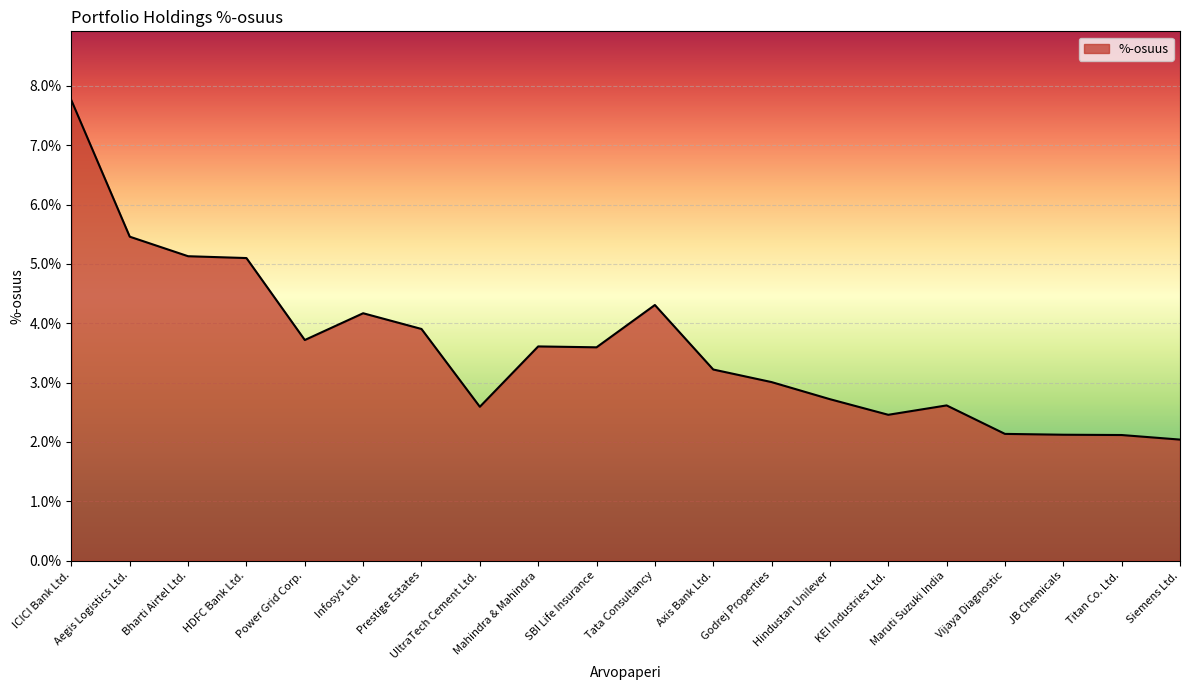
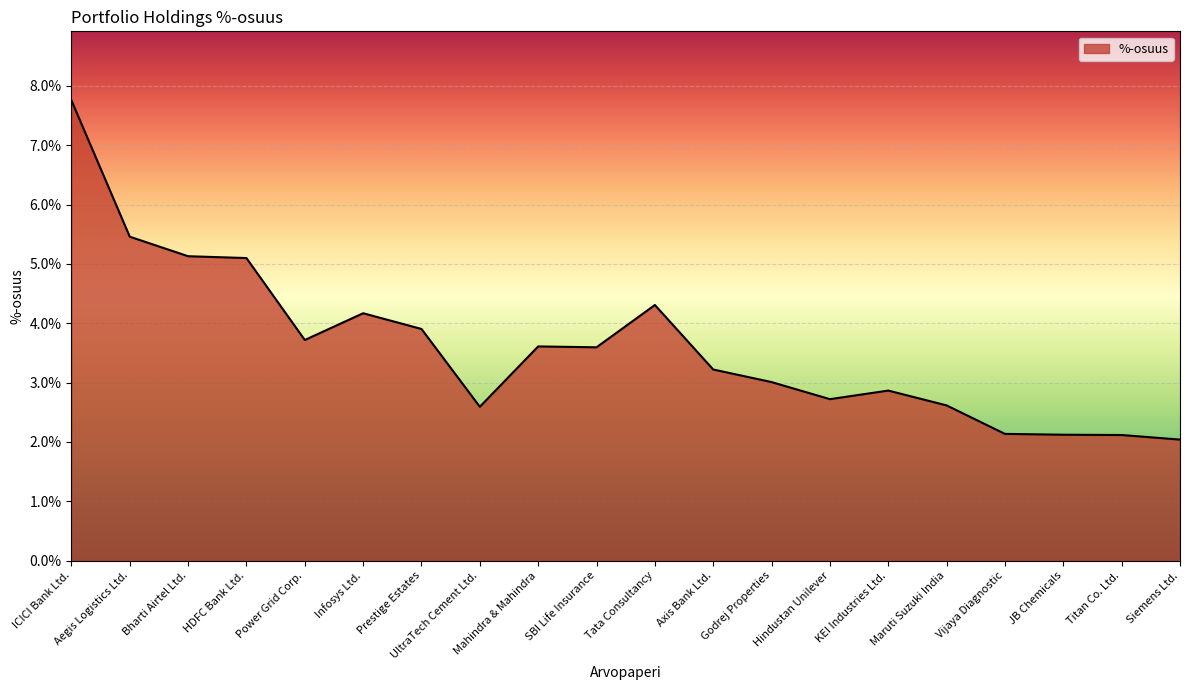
KEI Industries Ltd.: 2.5% -> 2.9%
